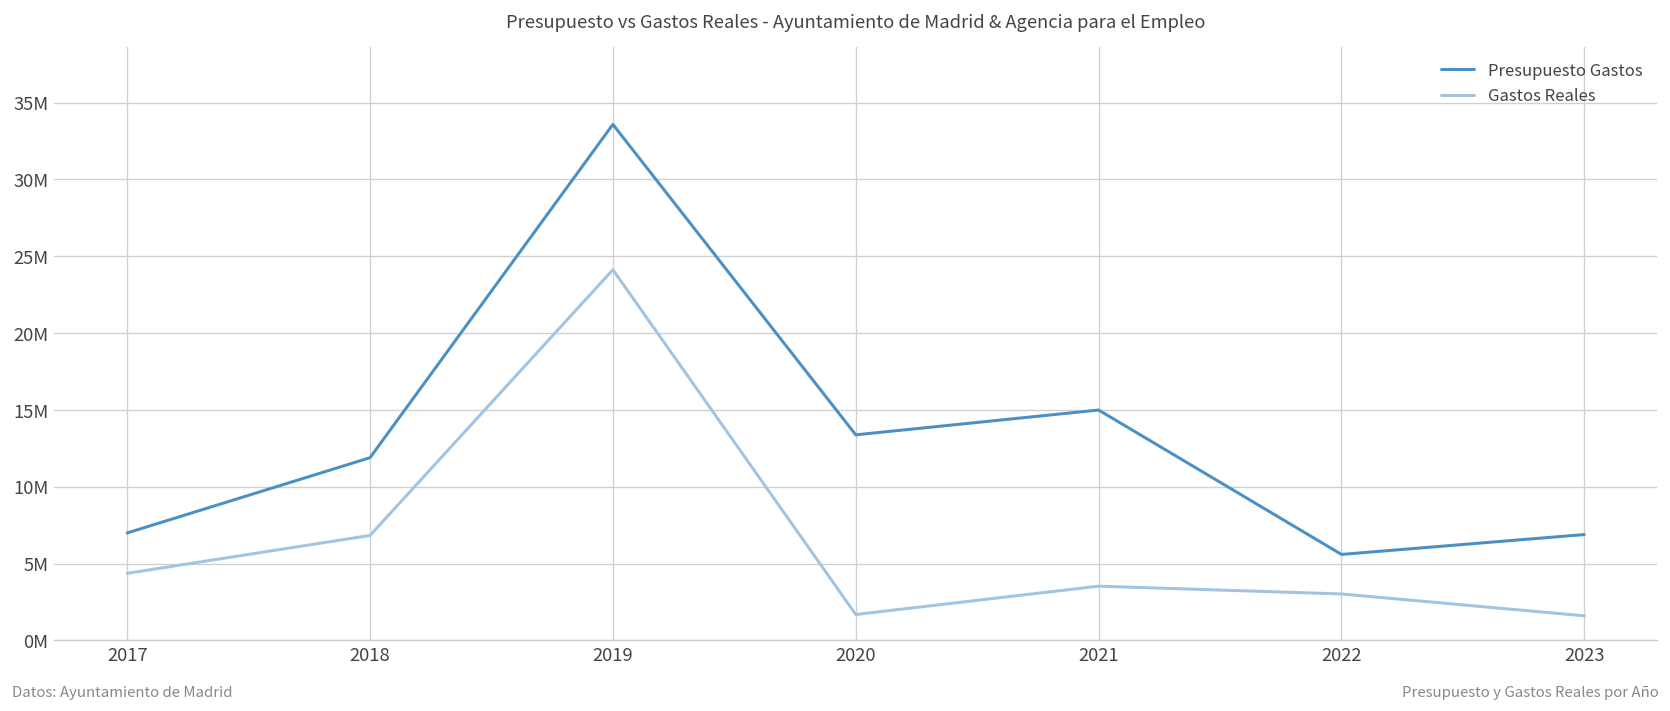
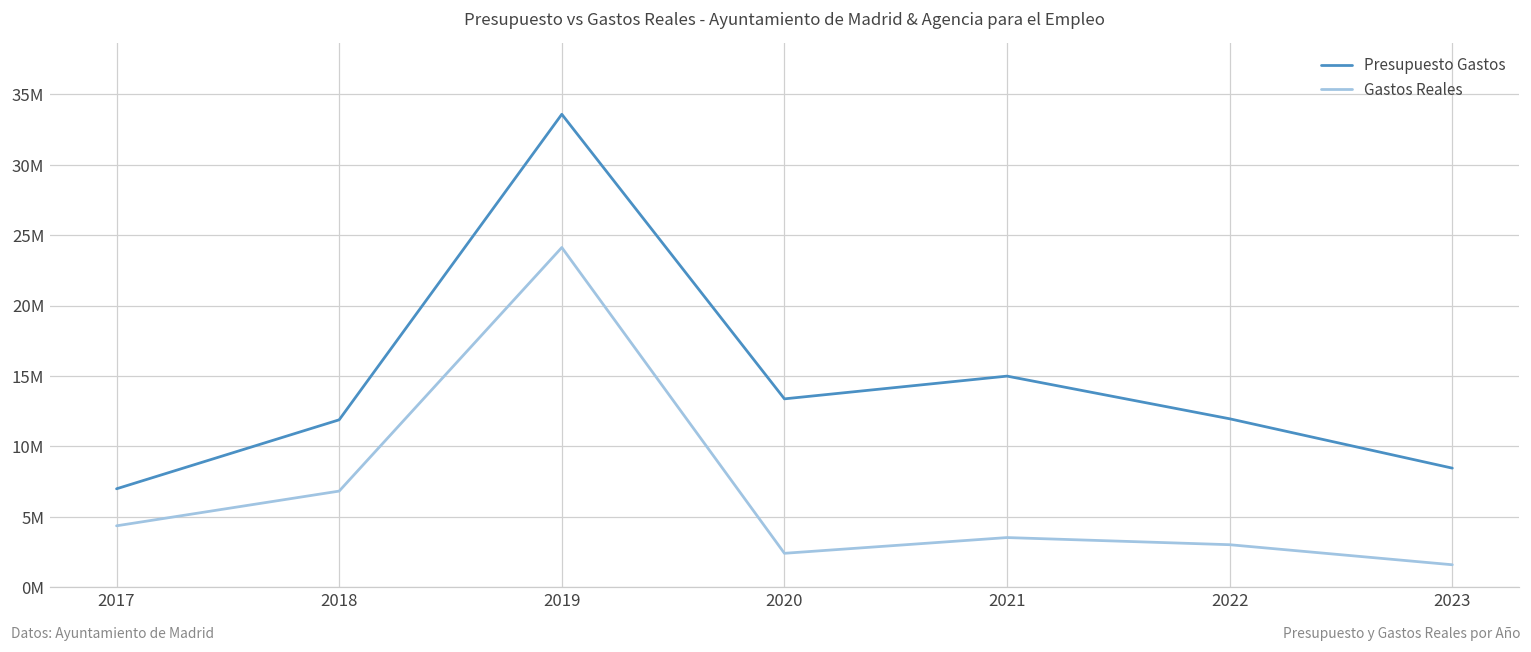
Gastos Reales, 2020: 1700000 -> 2400000
Presupuesto Gastos, 2022: 5600000 -> 12000000
Presupuesto Gastos, 2023: 6900000 -> 8500000
